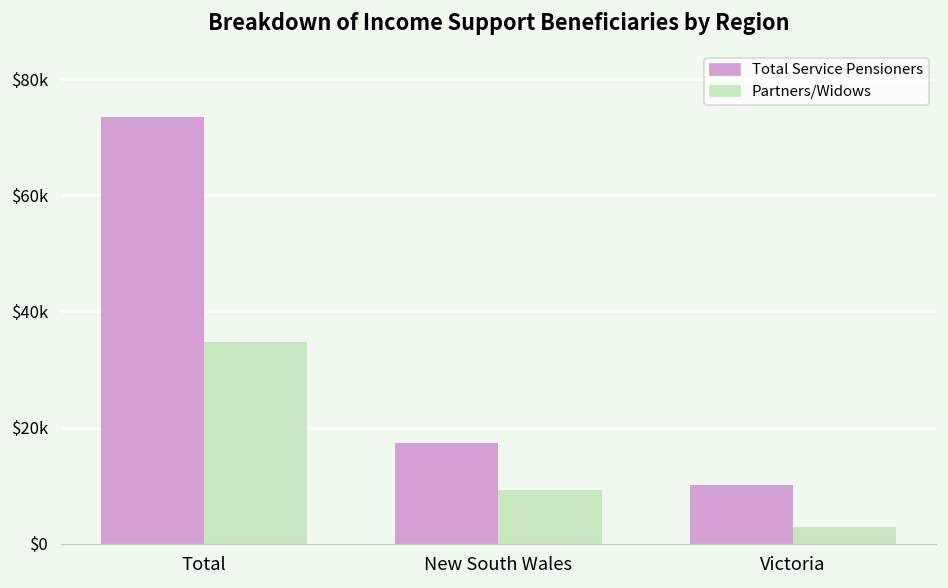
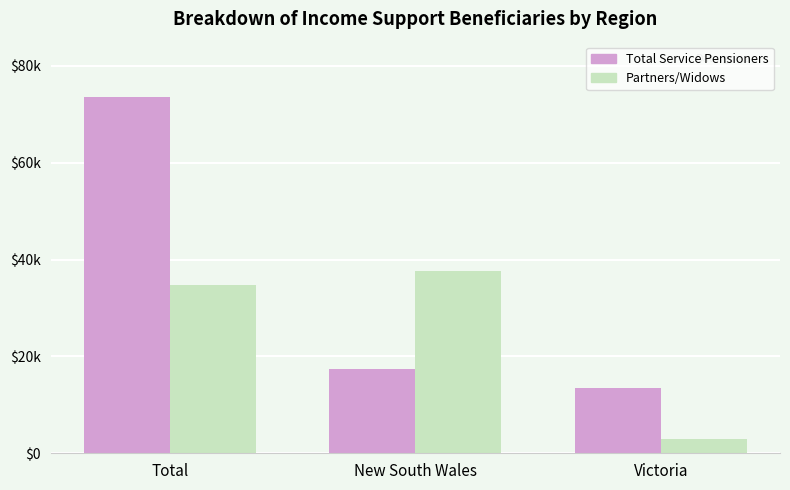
Partners/Widows, New South Wales: $9000 -> $38000
Total Service Pensioners, Victoria: $10000 -> $14000
